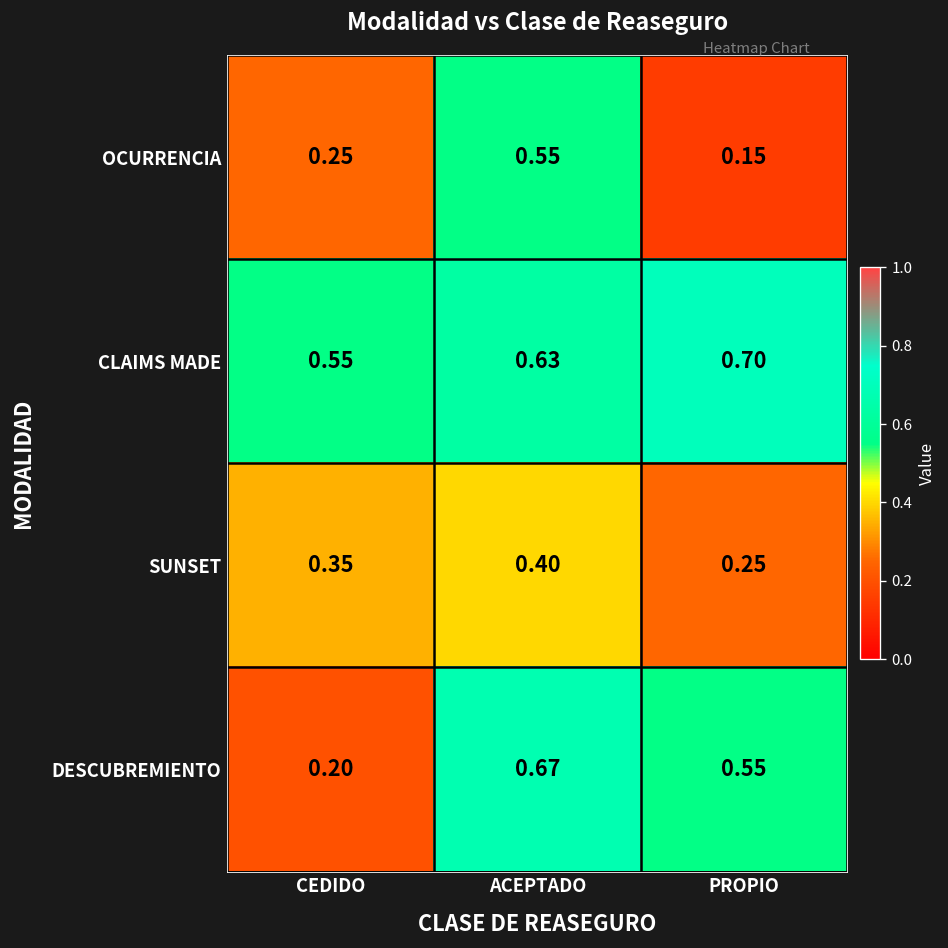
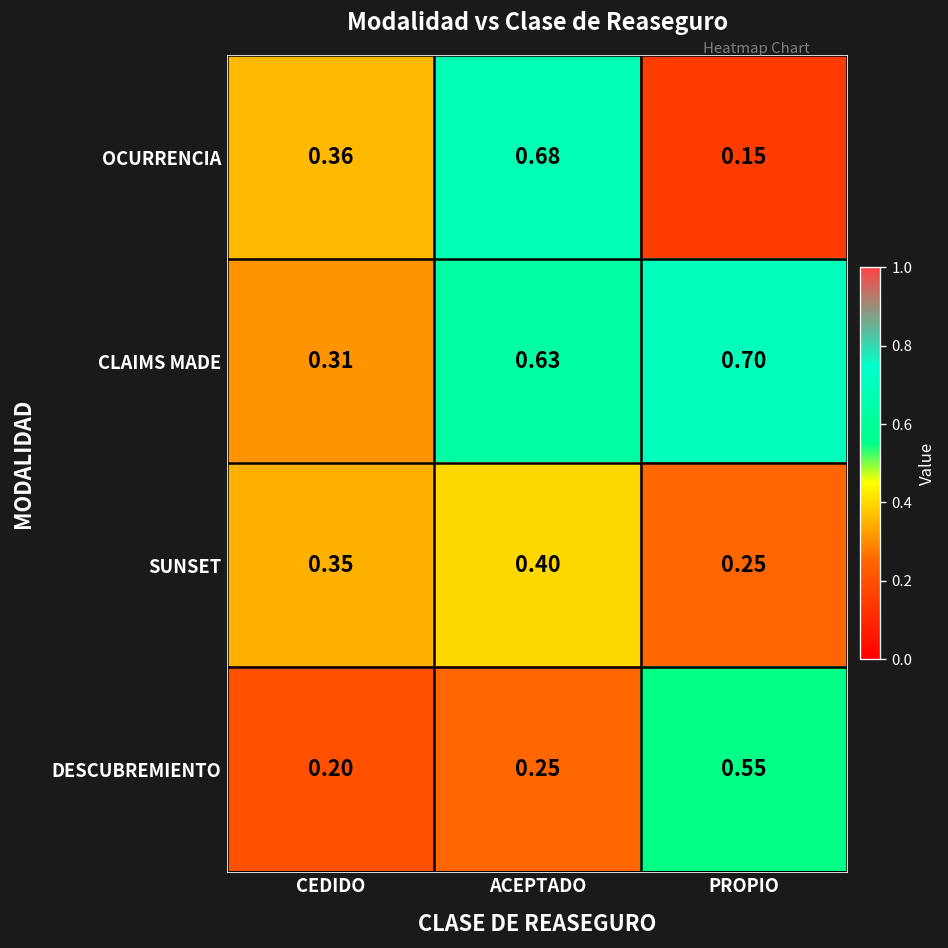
OCURRENCIA, CEDIDO: 0.25 -> 0.36
OCURRENCIA, ACEPTADO: 0.55 -> 0.68
CLAIMS MADE, CEDIDO: 0.55 -> 0.31
DESCUBREMIENTO, ACEPTADO: 0.67 -> 0.25
